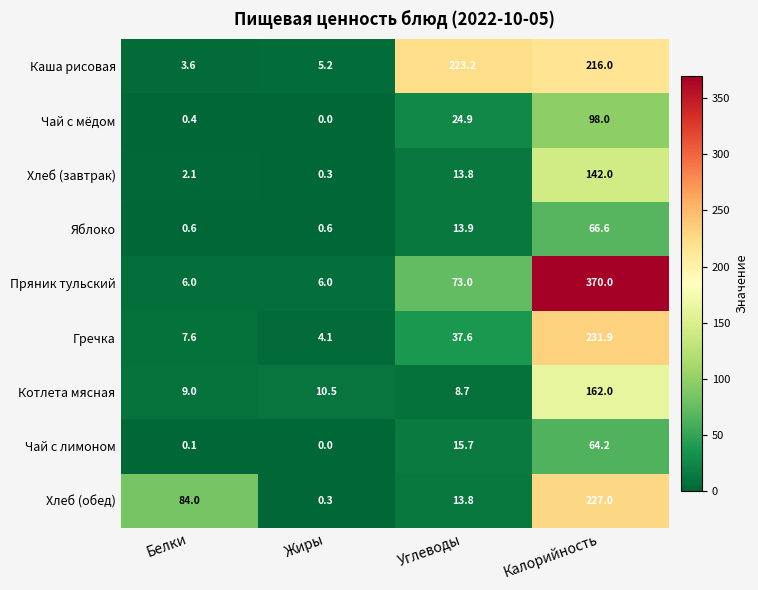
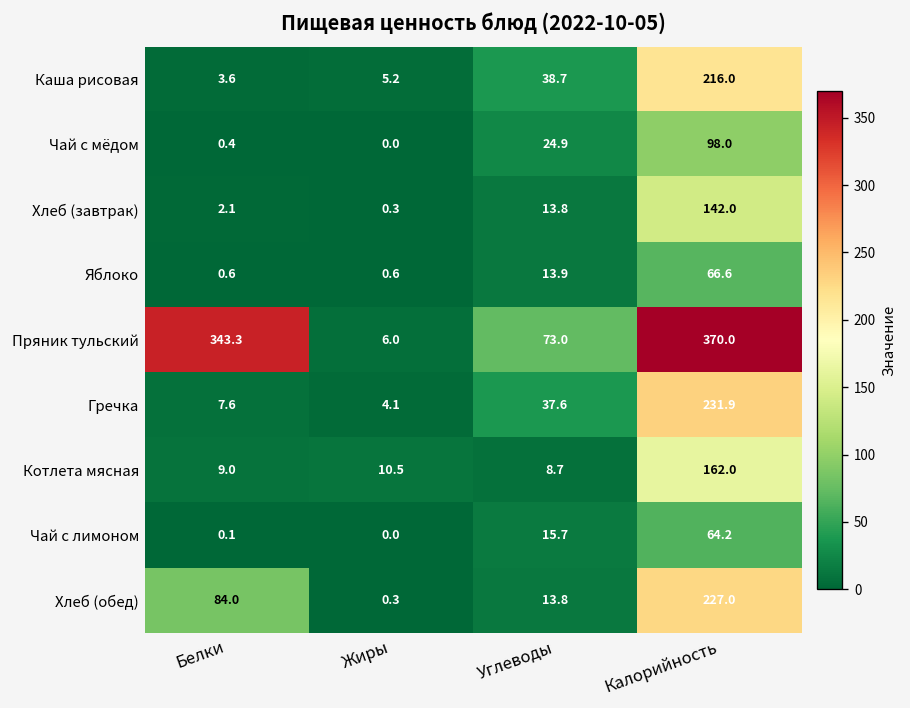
Каша рисовая, Углеводы: 223.2 -> 38.7
Пряник тульский, Белки: 6.0 -> 343.3
